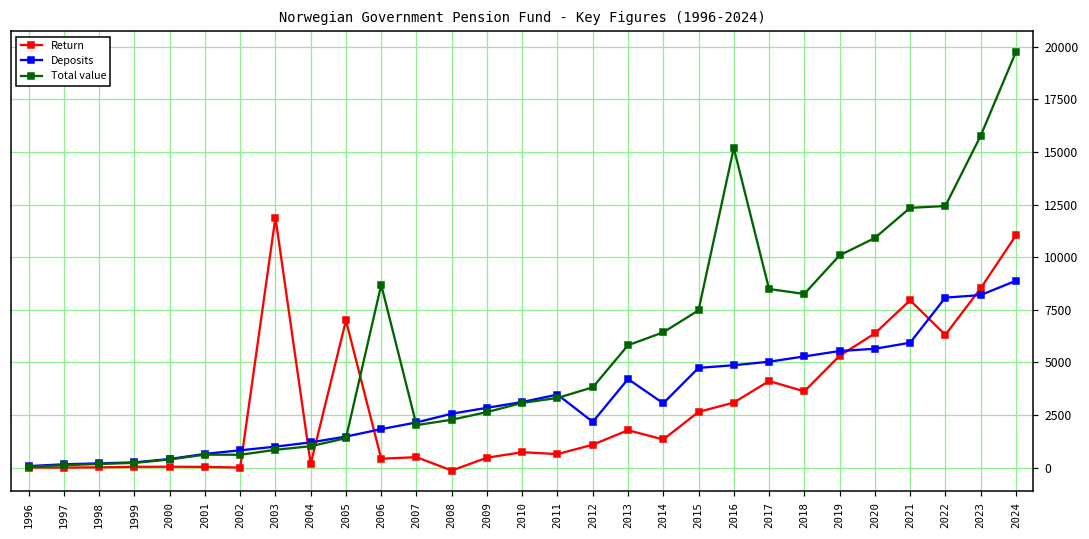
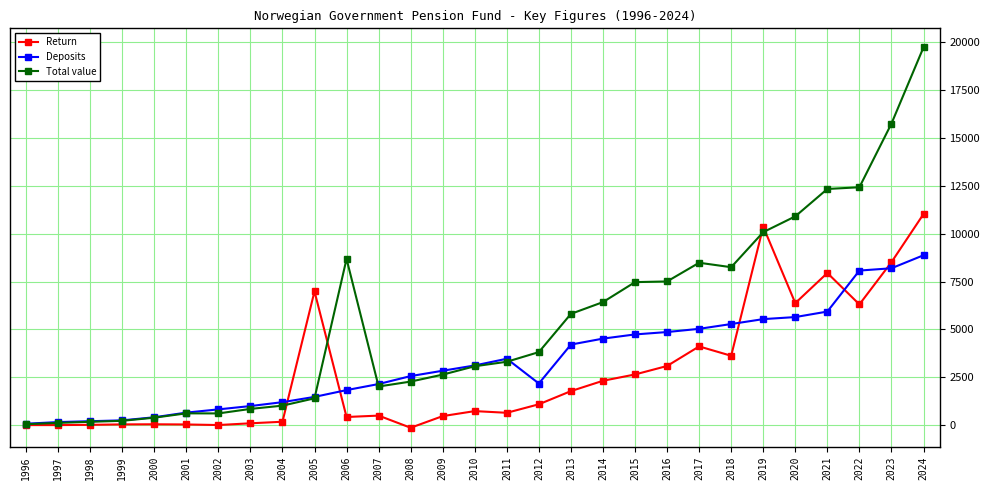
Return, 2003: 11900 -> 100
Return, 2014: 1300 -> 2300
Deposits, 2014: 3100 -> 4500
Total value, 2016: 15200 -> 7500
Return, 2019: 5300 -> 10400
